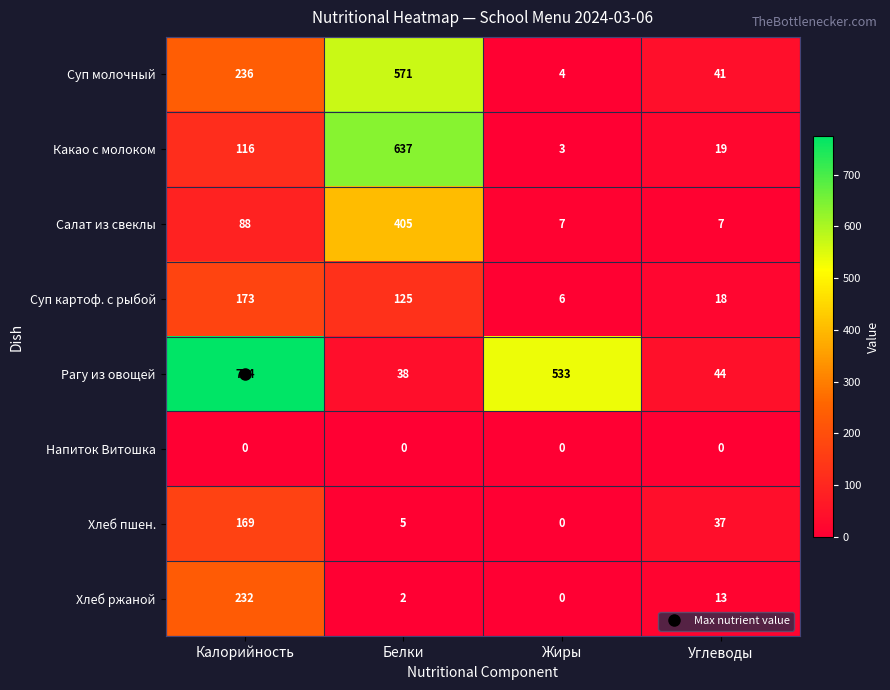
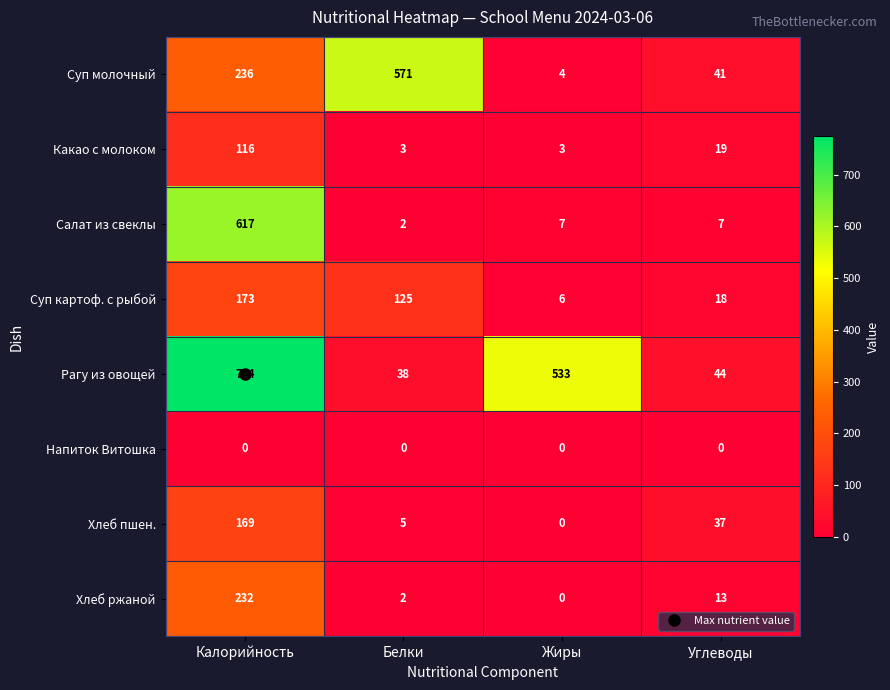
Какао с молоком, Белки: 637 -> 3
Салат из свеклы, Калорийность: 88 -> 617
Салат из свеклы, Белки: 405 -> 2
